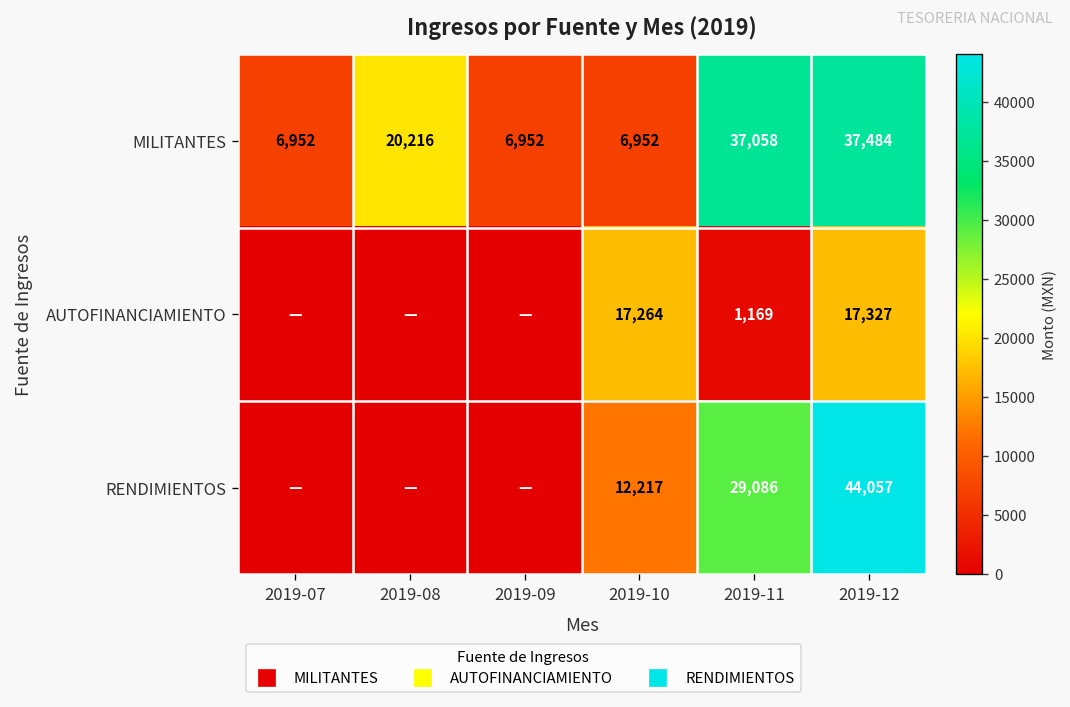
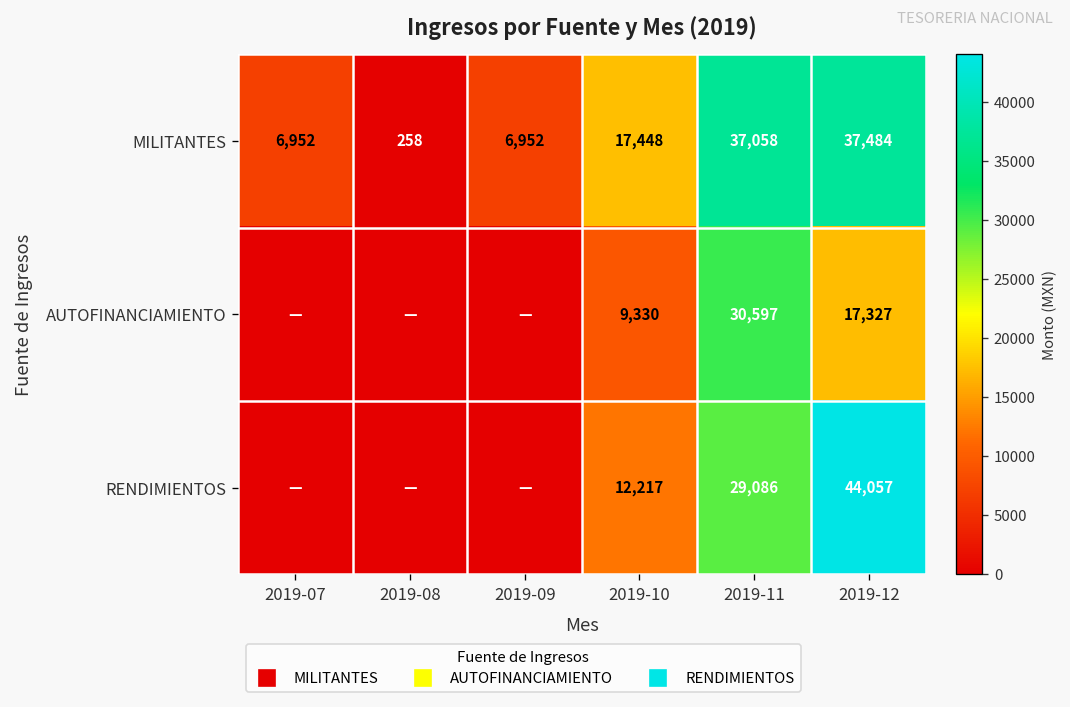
MILITANTES, 2019-08: 20,216 -> 258
MILITANTES, 2019-10: 6,952 -> 17,448
AUTOFINANCIAMIENTO, 2019-10: 17,264 -> 9,330
AUTOFINANCIAMIENTO, 2019-11: 1,169 -> 30,597
